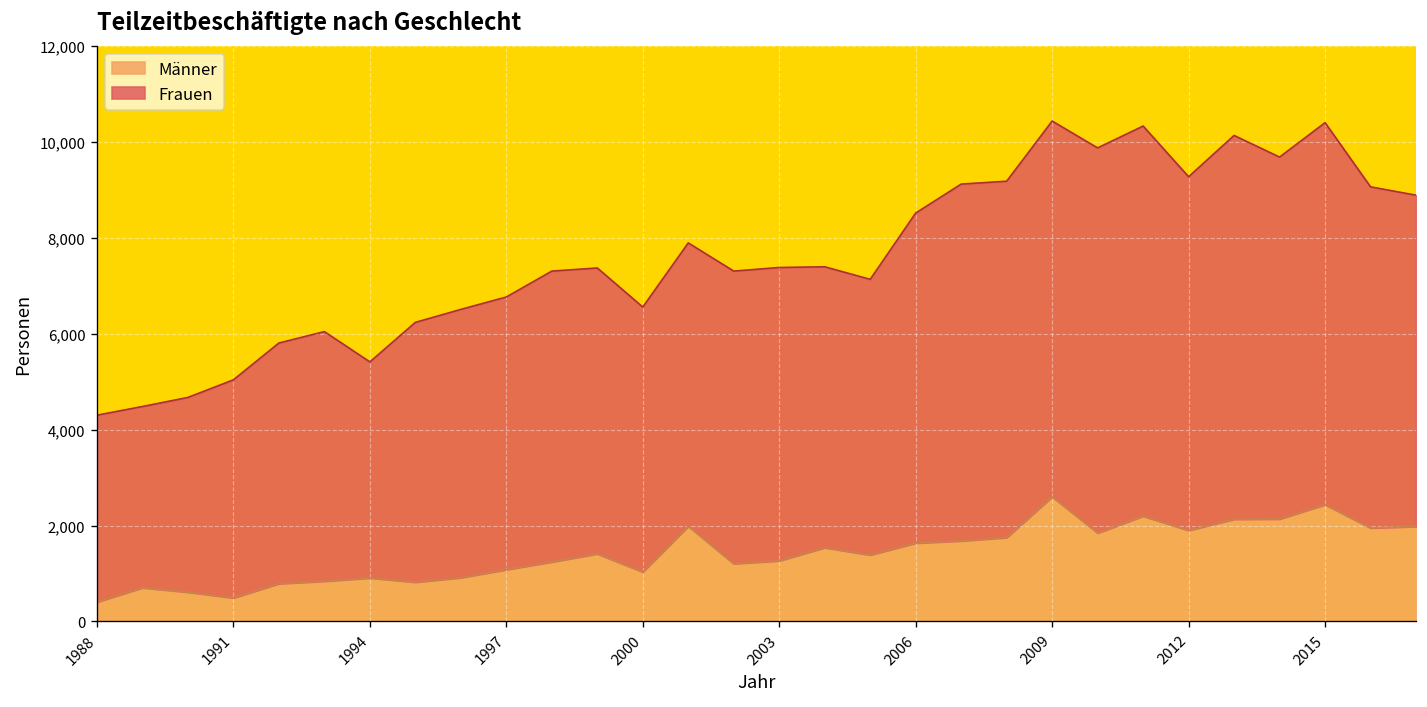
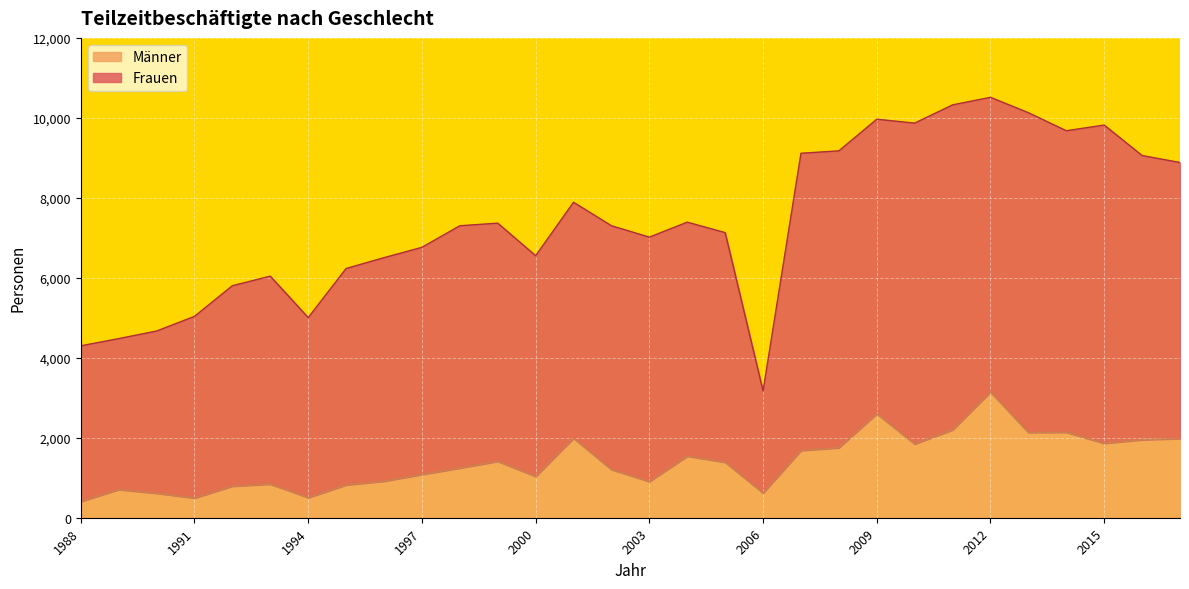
Männer, 1994: 900 -> 500
Männer, 2003: 1,300 -> 900
Männer, 2006: 1,600 -> 600
Frauen, 2006: 6,900 -> 2,600
Frauen, 2009: 7,800 -> 7,400
Männer, 2012: 1,900 -> 3,100
Männer, 2015: 2,400 -> 1,900
